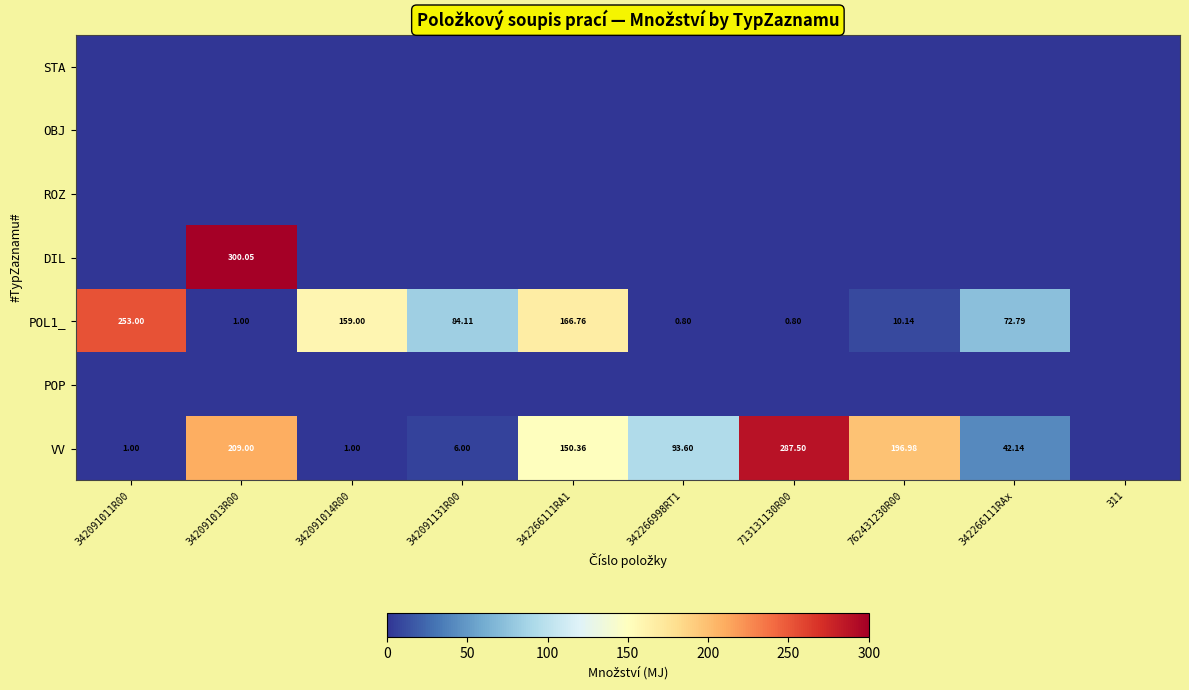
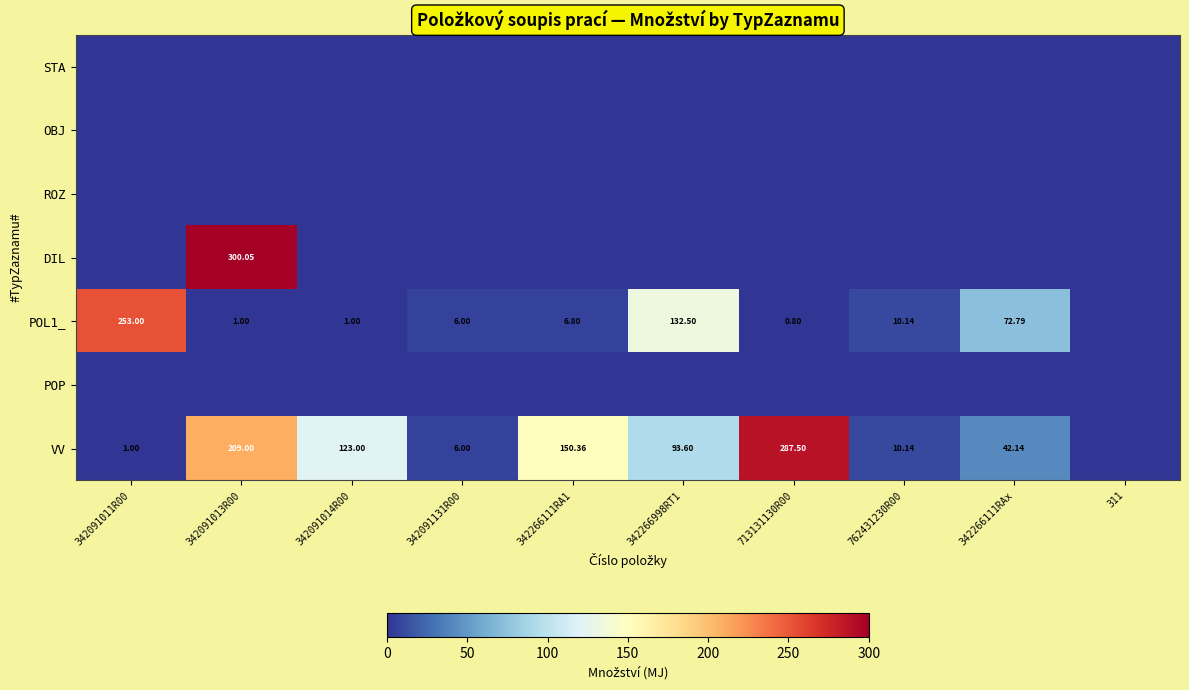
POL1_, 342091014R00: 159.00 -> 1.00
POL1_, 342091131R00: 84.11 -> 6.00
POL1_, 342266111RA1: 166.76 -> 6.80
POL1_, 342266998RT1: 0.80 -> 132.50
VV, 342091014R00: 1.00 -> 123.00
VV, 762431230R00: 196.98 -> 10.14
